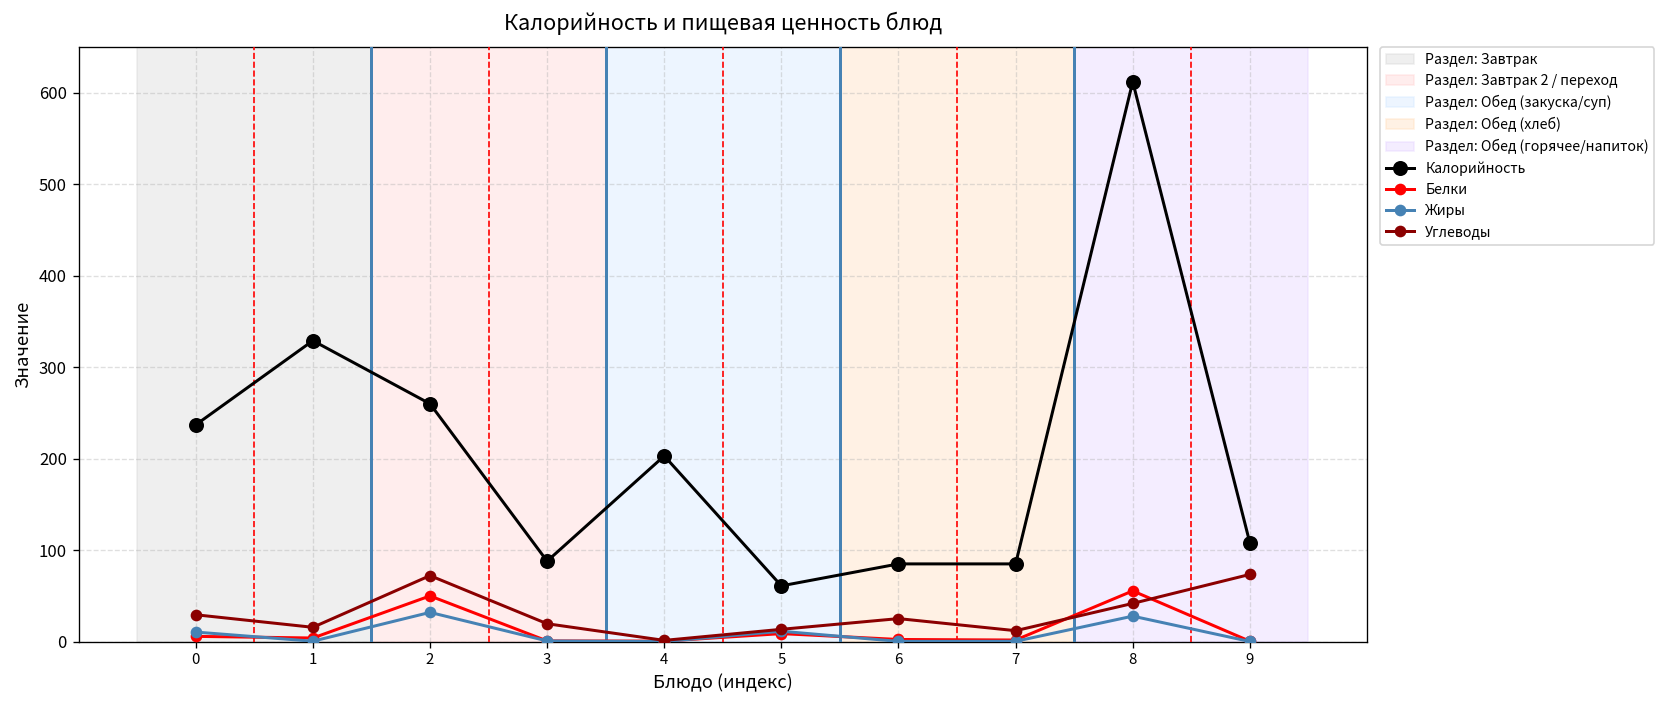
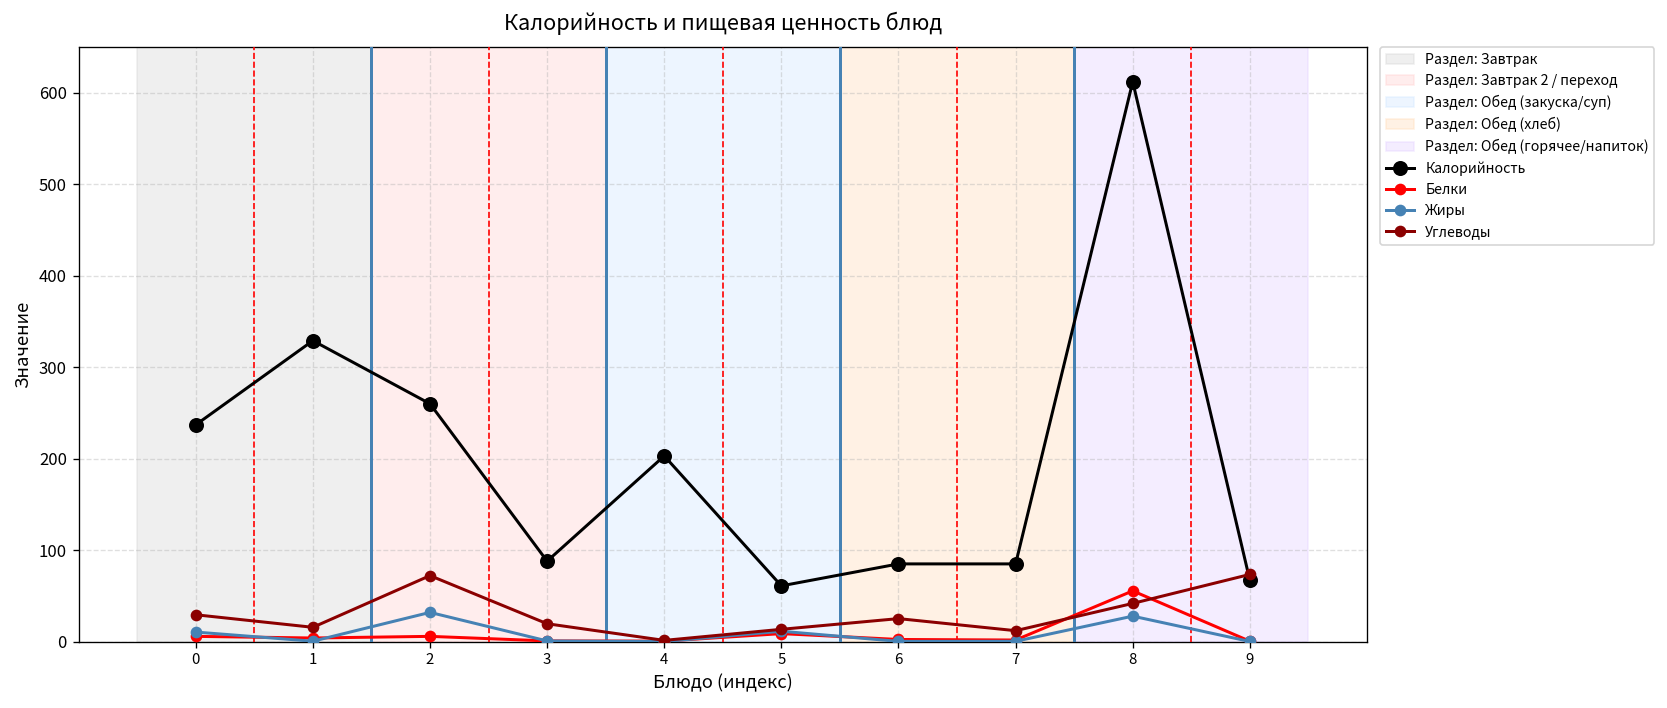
Белки, 2: 50 -> 10
Калорийность, 9: 110 -> 70
